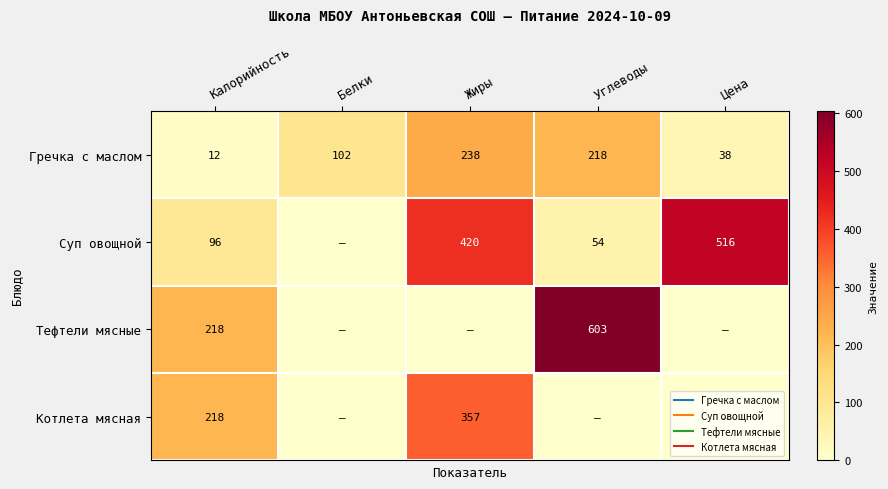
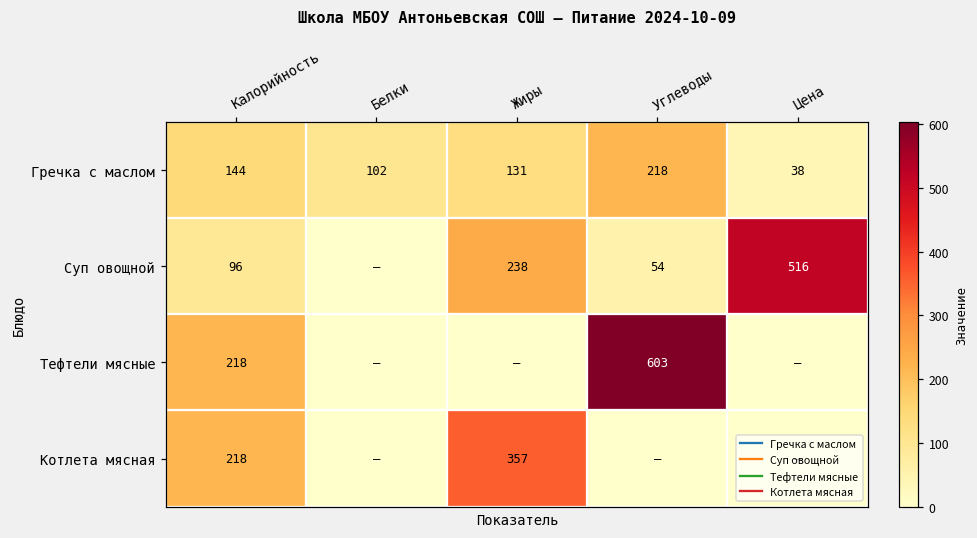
Гречка с маслом, Калорийность: 12 -> 144
Гречка с маслом, Жиры: 238 -> 131
Суп овощной, Жиры: 420 -> 238
